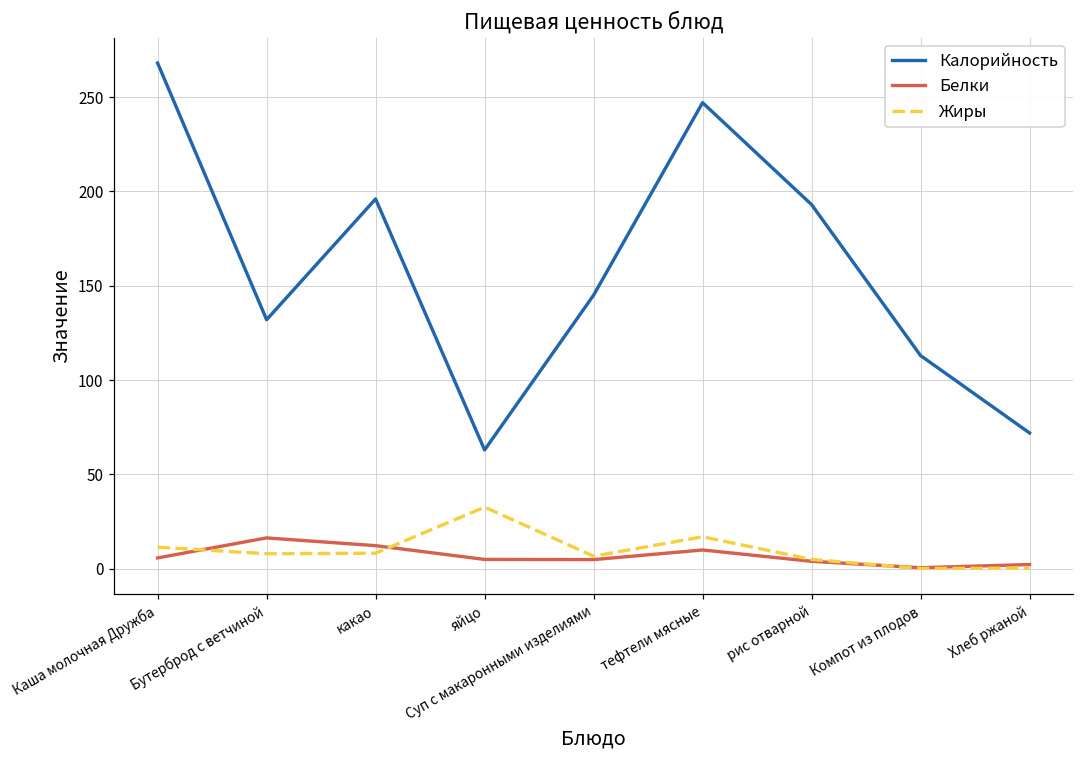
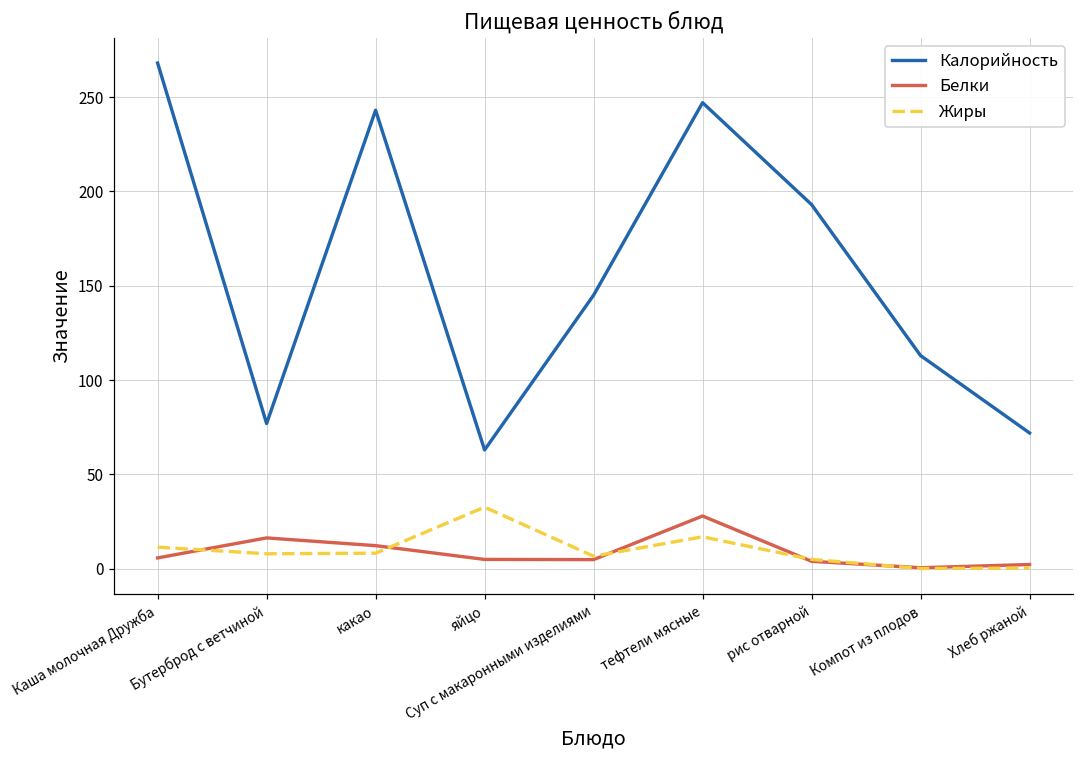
Калорийность, Бутерброд с ветчиной: 132 -> 77
Калорийность, какао: 196 -> 243
Белки, тефтели мясные: 10 -> 28
